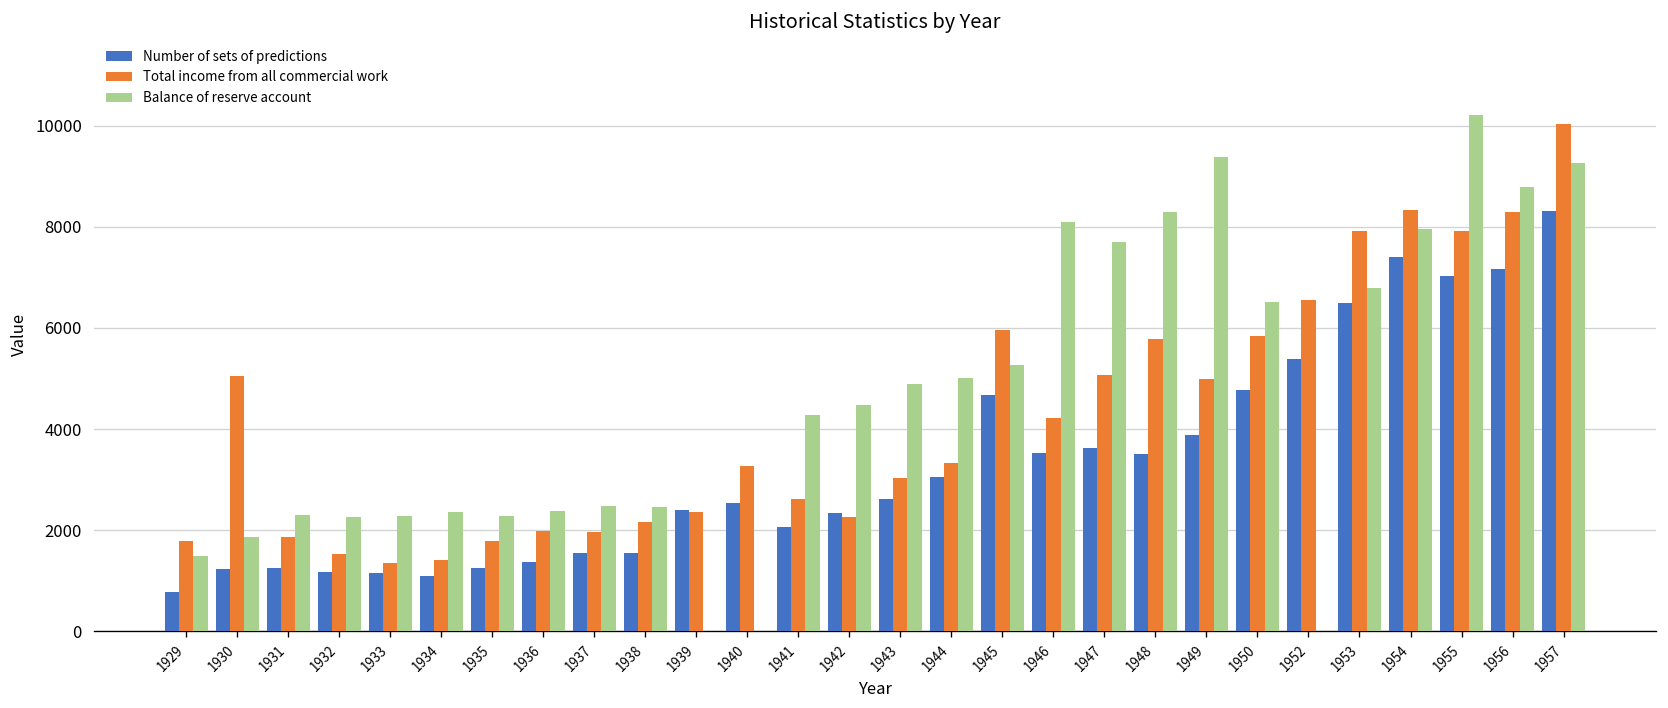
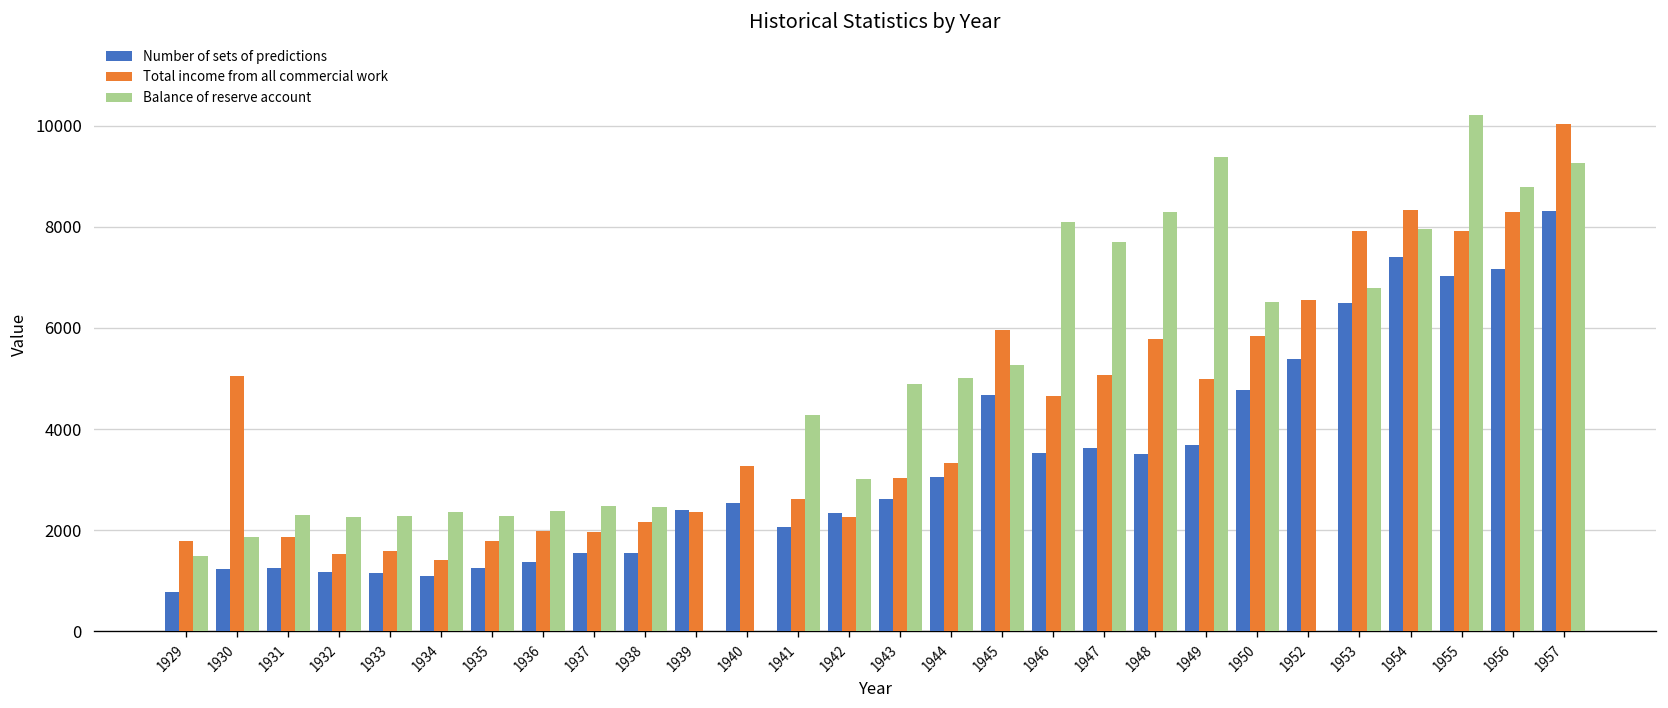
Total income from all commercial work, 1933: 1300 -> 1600
Balance of reserve account, 1942: 4500 -> 3000
Total income from all commercial work, 1946: 4200 -> 4700
Number of sets of predictions, 1949: 3900 -> 3700
